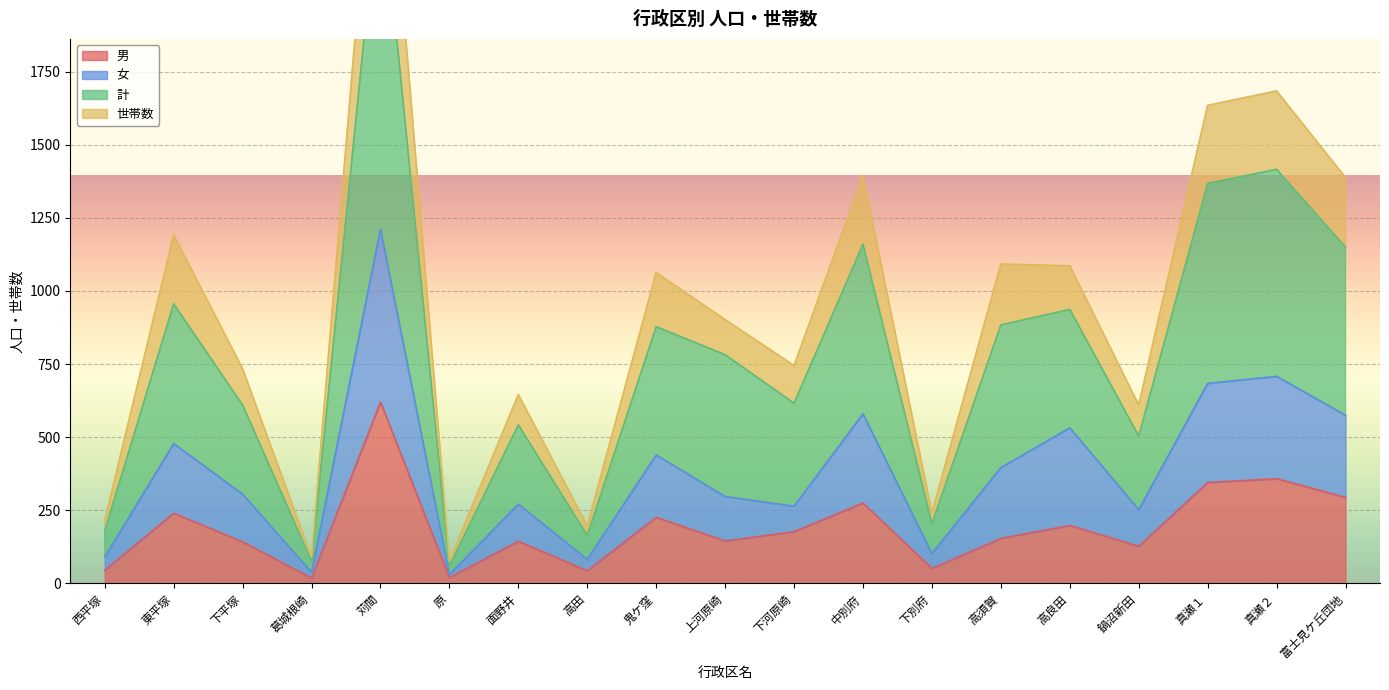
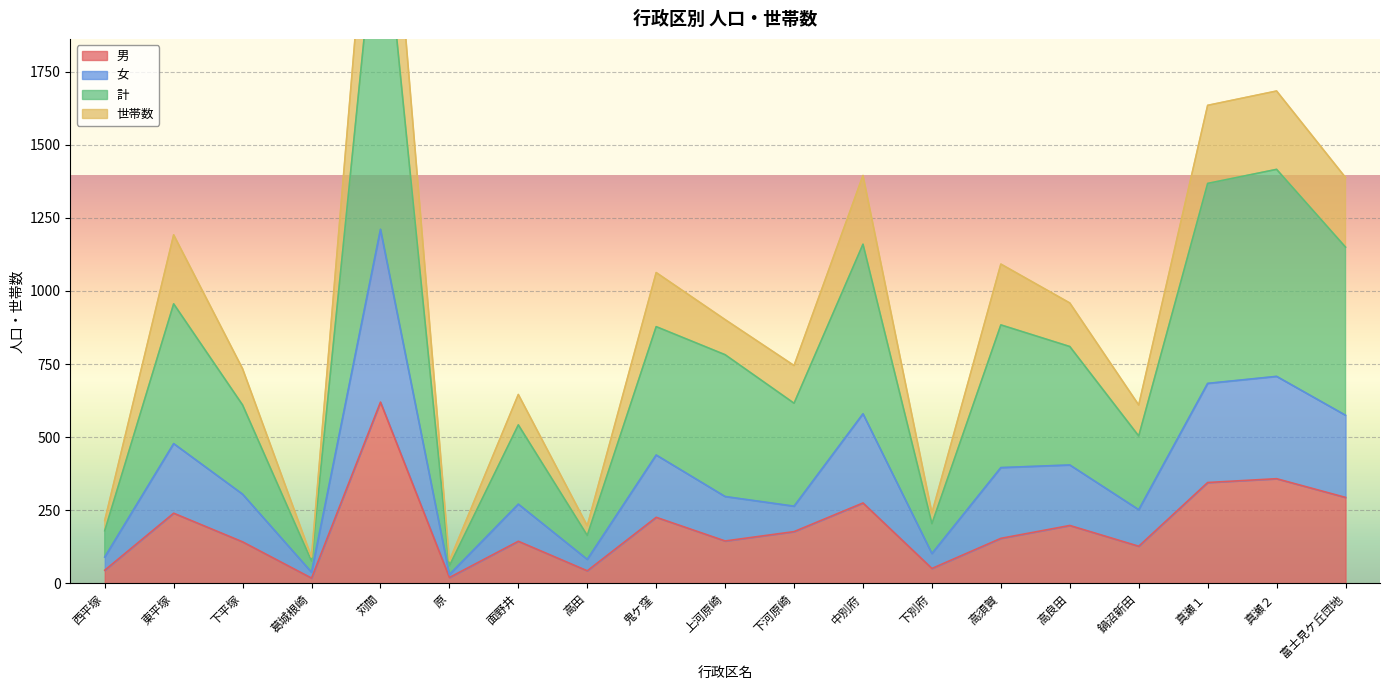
女, 高良田: 330 -> 210
